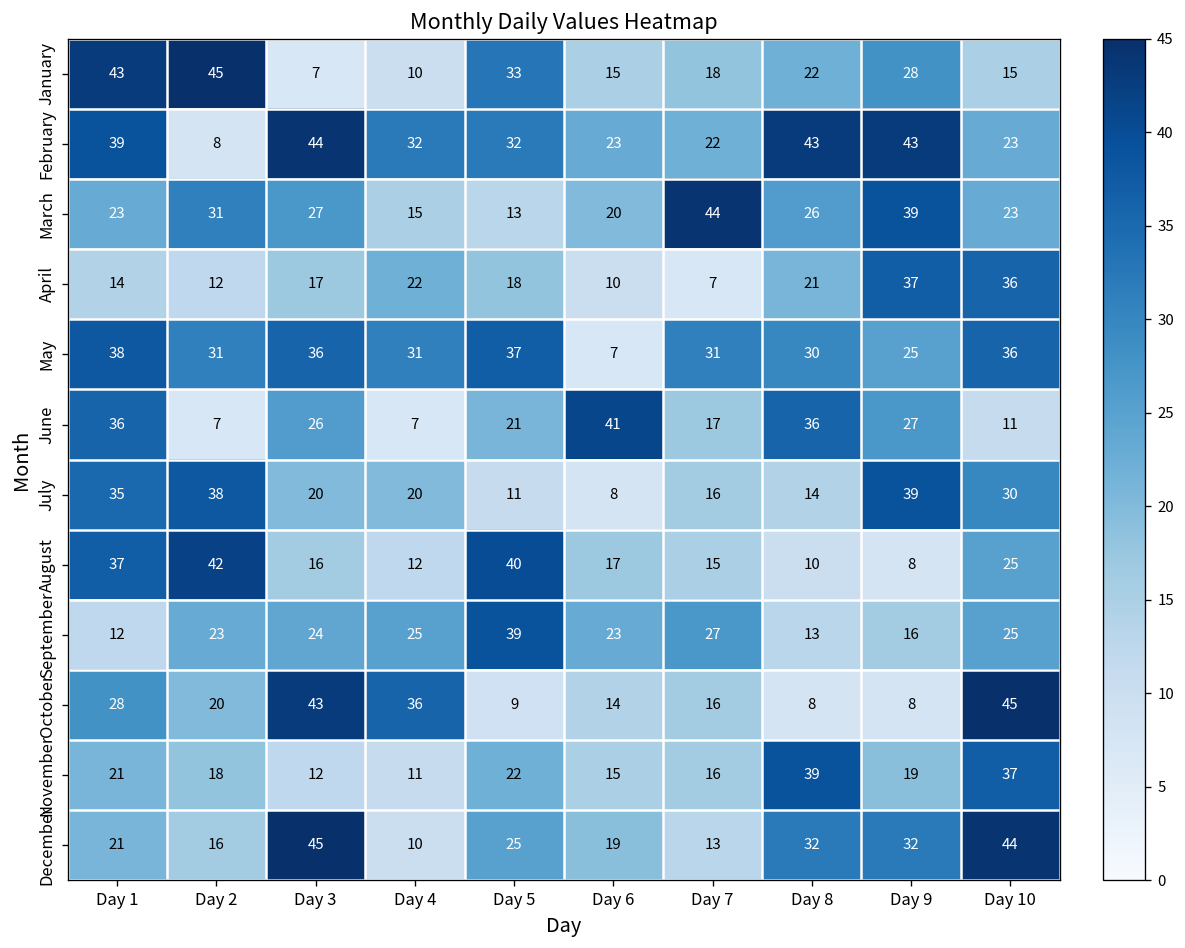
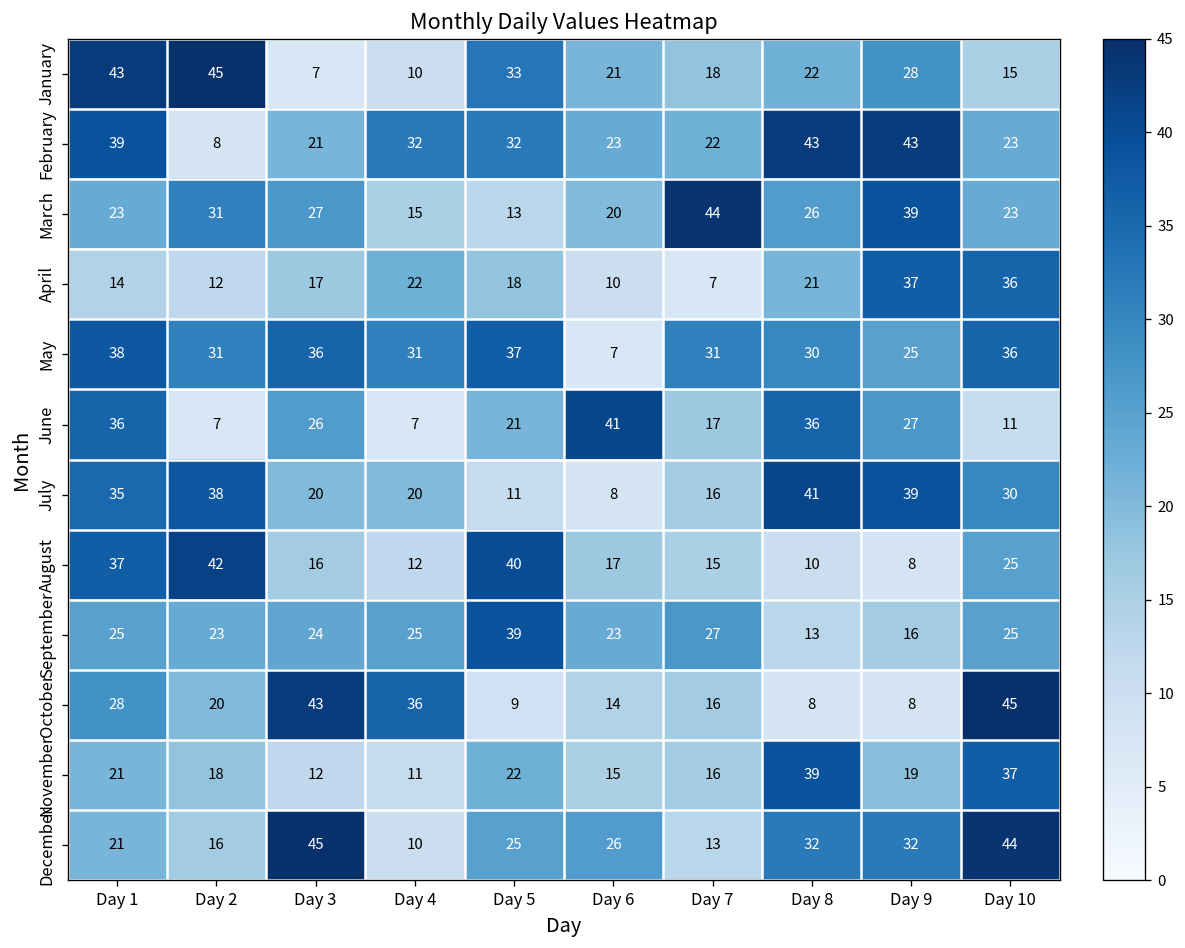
January, Day 6: 15 -> 21
February, Day 3: 44 -> 21
July, Day 8: 14 -> 41
September, Day 1: 12 -> 25
December, Day 6: 19 -> 26
